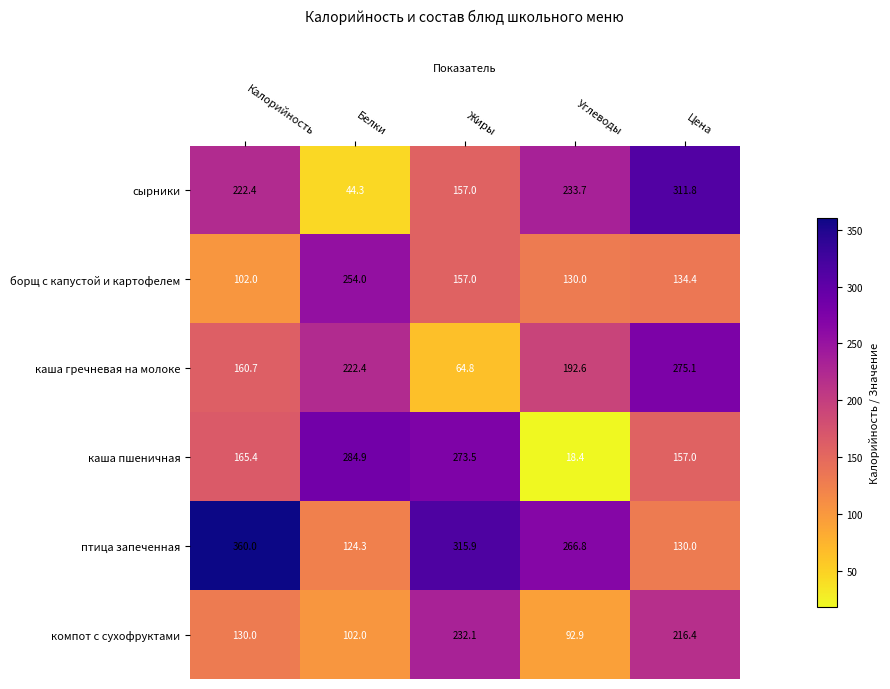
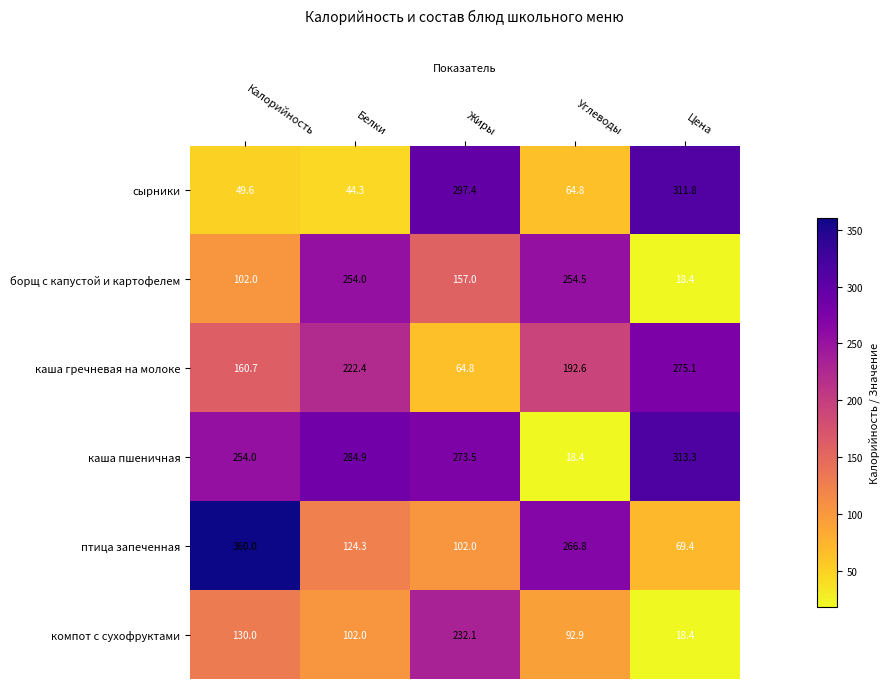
сырники, Калорийность: 222.4 -> 49.6
сырники, Жиры: 157.0 -> 297.4
сырники, Углеводы: 233.7 -> 64.8
борщ с капустой и картофелем, Углеводы: 130.0 -> 254.5
борщ с капустой и картофелем, Цена: 134.4 -> 18.4
каша пшеничная, Калорийность: 165.4 -> 254.0
каша пшеничная, Цена: 157.0 -> 313.3
птица запеченная, Жиры: 315.9 -> 102.0
птица запеченная, Цена: 130.0 -> 69.4
компот с сухофруктами, Цена: 216.4 -> 18.4
